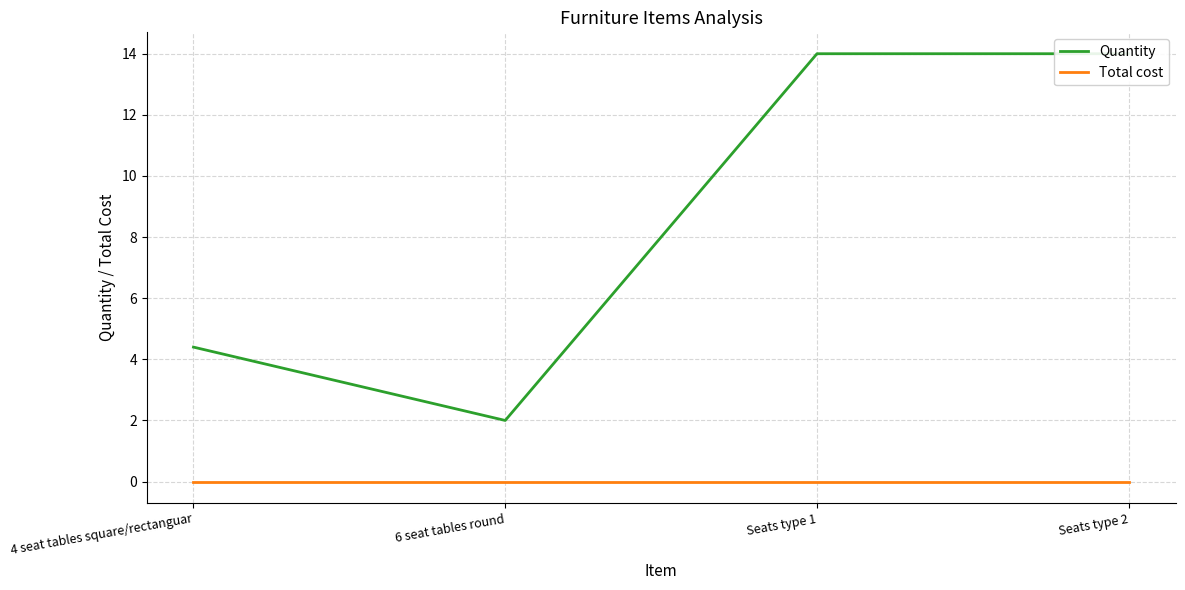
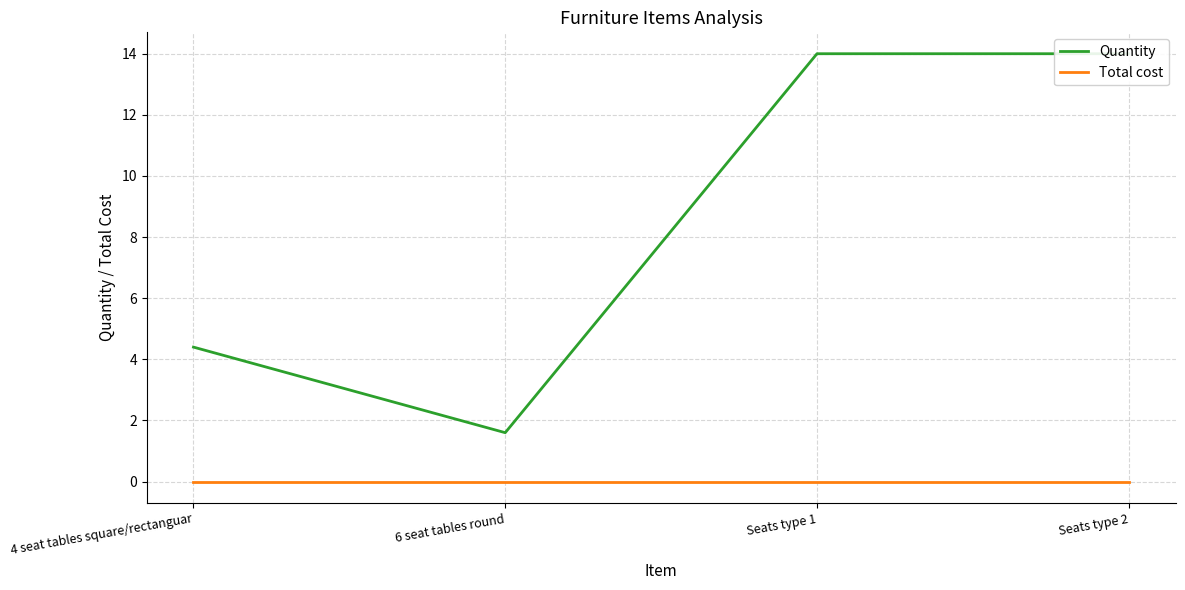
Quantity, 6 seat tables round: 2.0 -> 1.6
